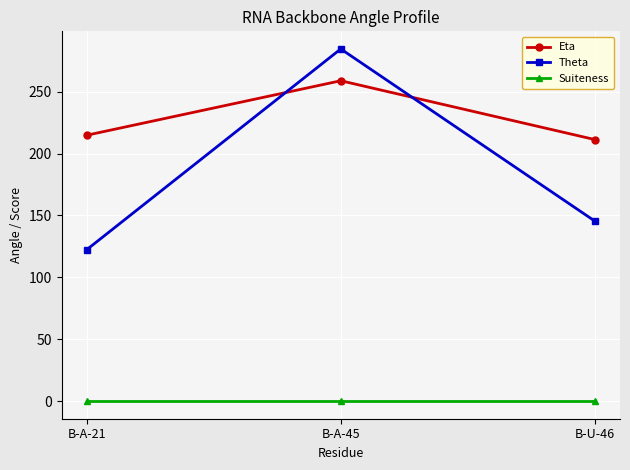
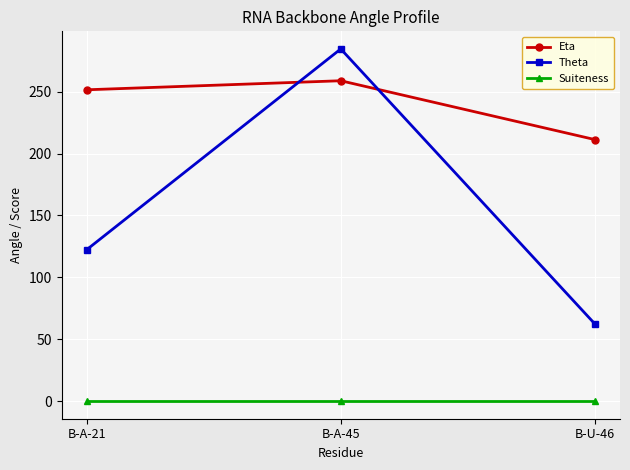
Eta, B-A-21: 215 -> 252
Theta, B-U-46: 146 -> 63
